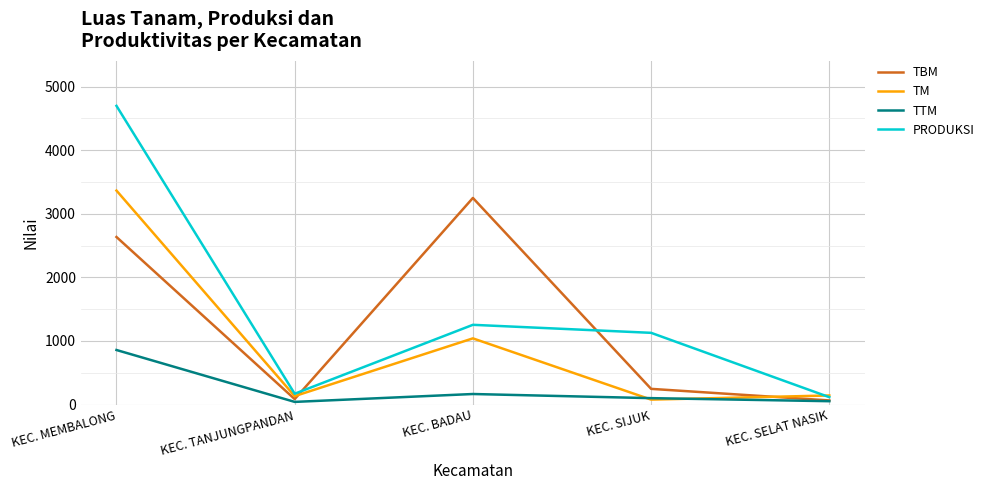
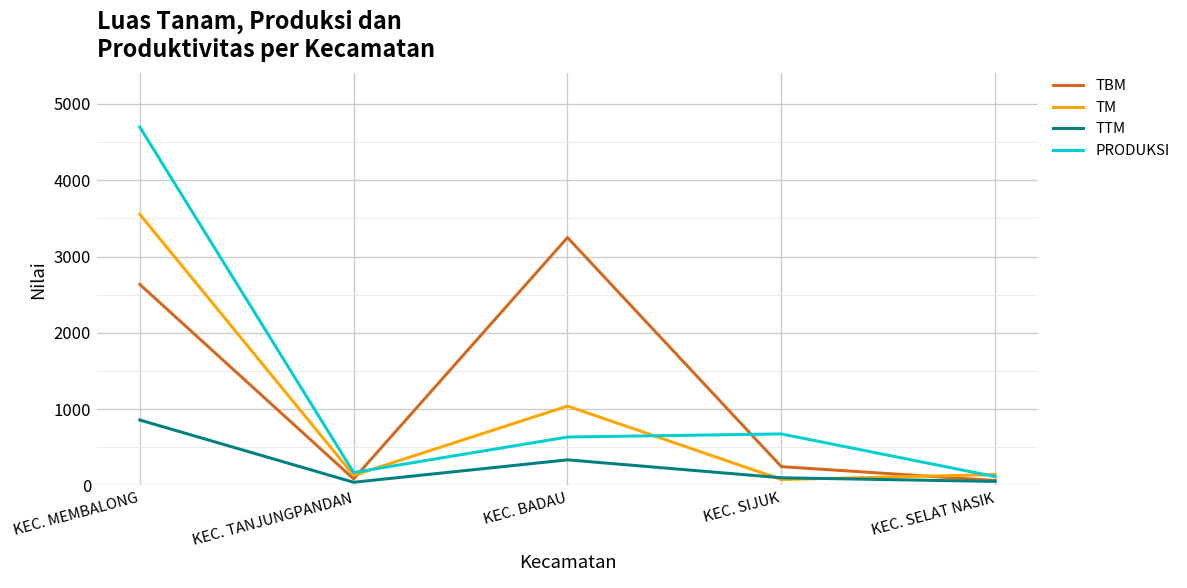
TM, KEC. MEMBALONG: 3400 -> 3600
TTM, KEC. BADAU: 200 -> 300
PRODUKSI, KEC. BADAU: 1300 -> 600
PRODUKSI, KEC. SIJUK: 1100 -> 700
